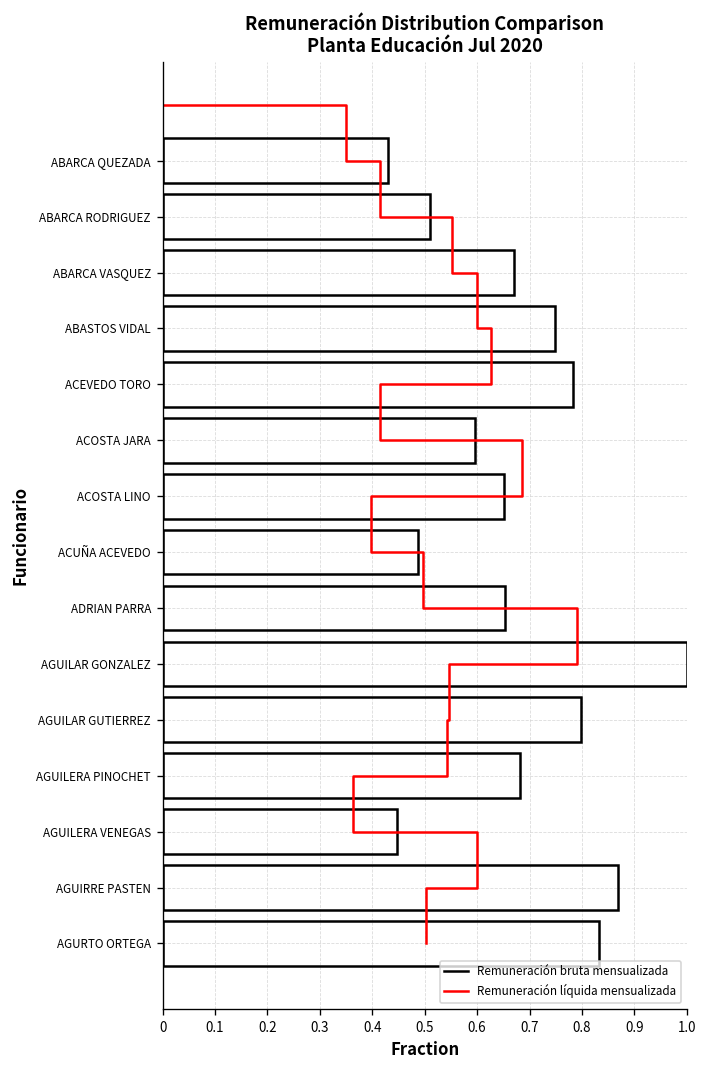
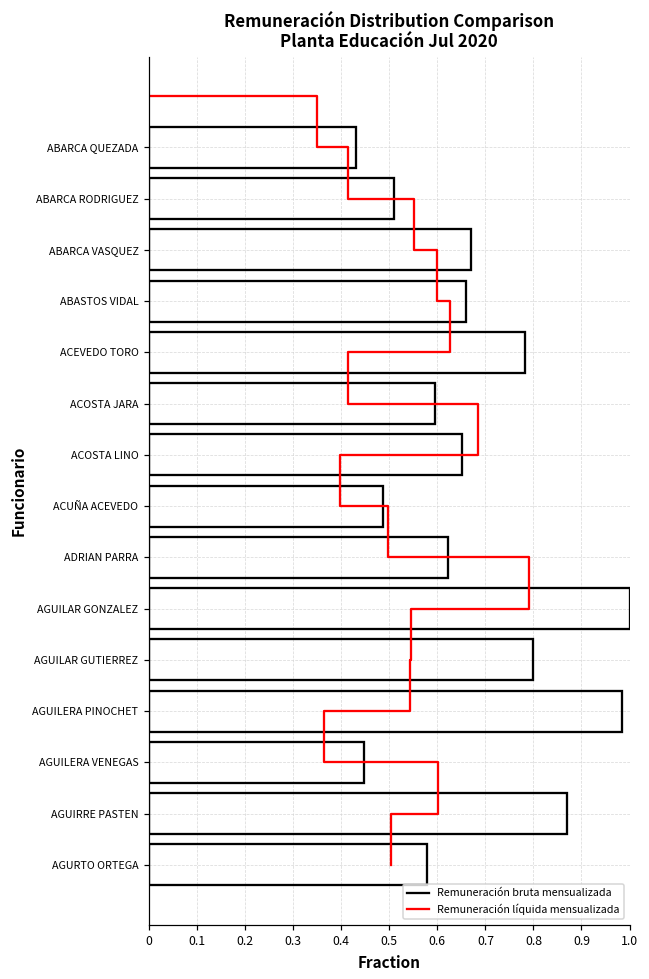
Remuneración bruta mensualizada, ABASTOS VIDAL: 0.75 -> 0.66
Remuneración bruta mensualizada, ADRIAN PARRA: 0.65 -> 0.62
Remuneración bruta mensualizada, AGUILERA PINOCHET: 0.68 -> 0.98
Remuneración bruta mensualizada, AGURTO ORTEGA: 0.83 -> 0.58
